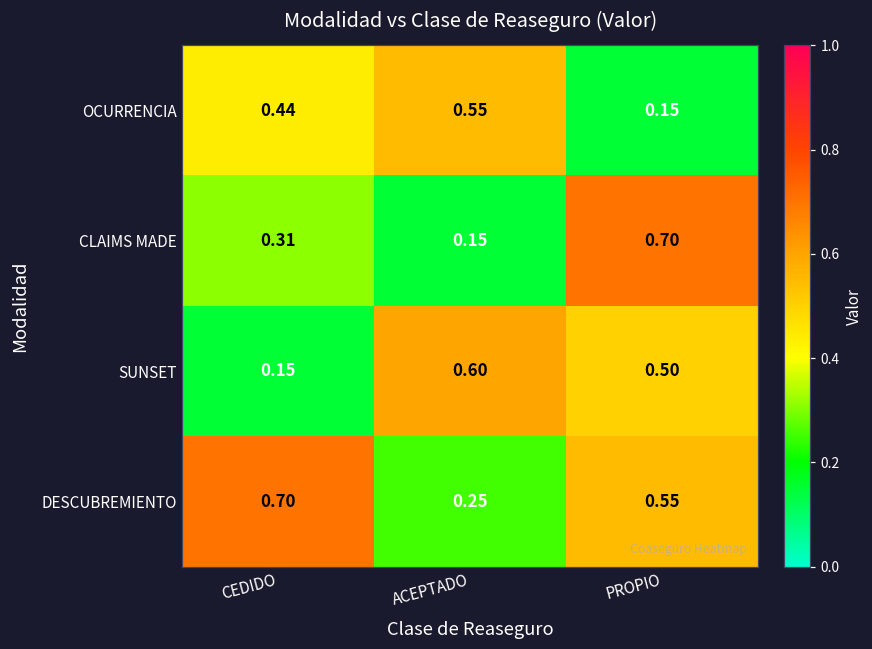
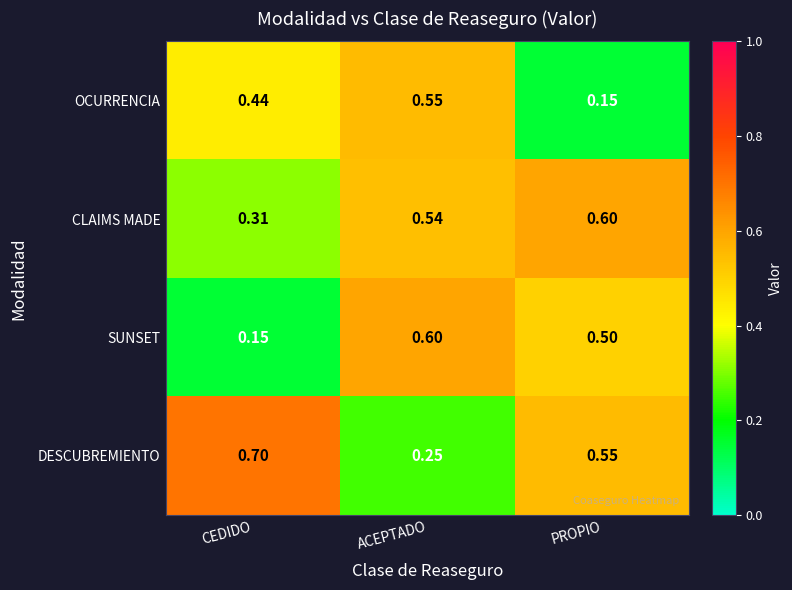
CLAIMS MADE, ACEPTADO: 0.15 -> 0.54
CLAIMS MADE, PROPIO: 0.70 -> 0.60
